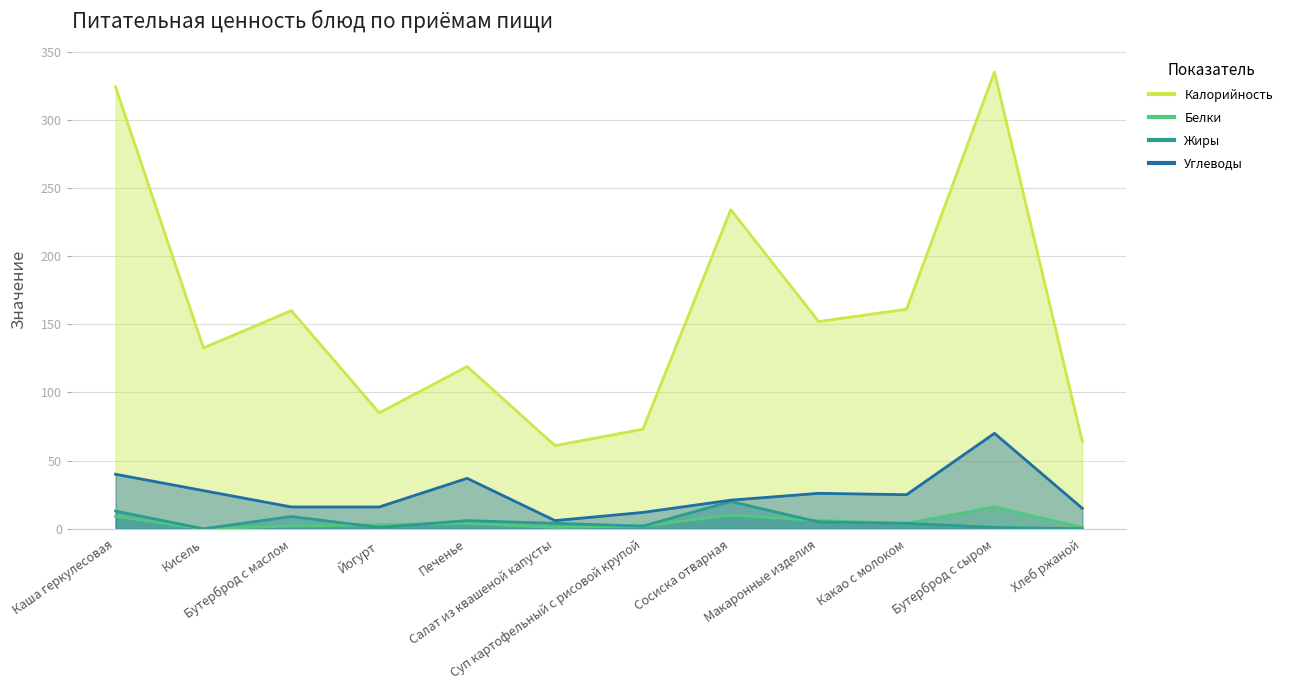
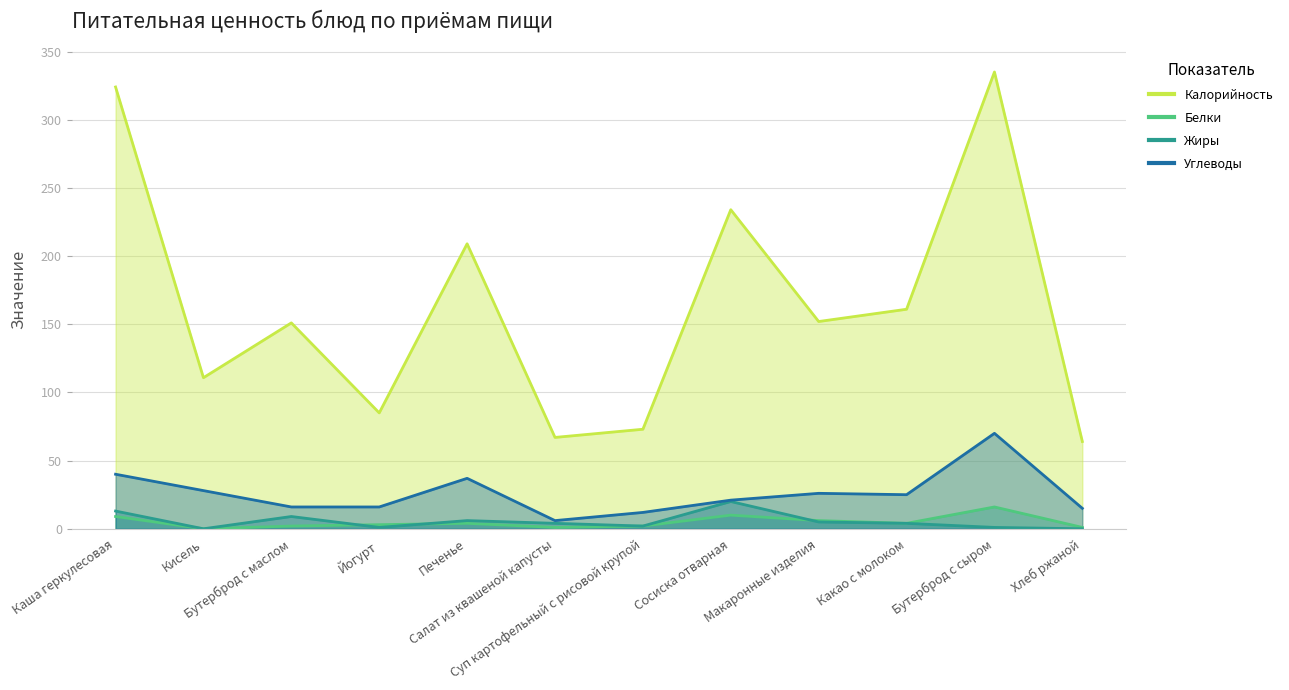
Калорийность, Кисель: 133 -> 111
Калорийность, Бутерброд с маслом: 160 -> 151
Калорийность, Печенье: 119 -> 209
Калорийность, Салат из квашеной капусты: 61 -> 67
